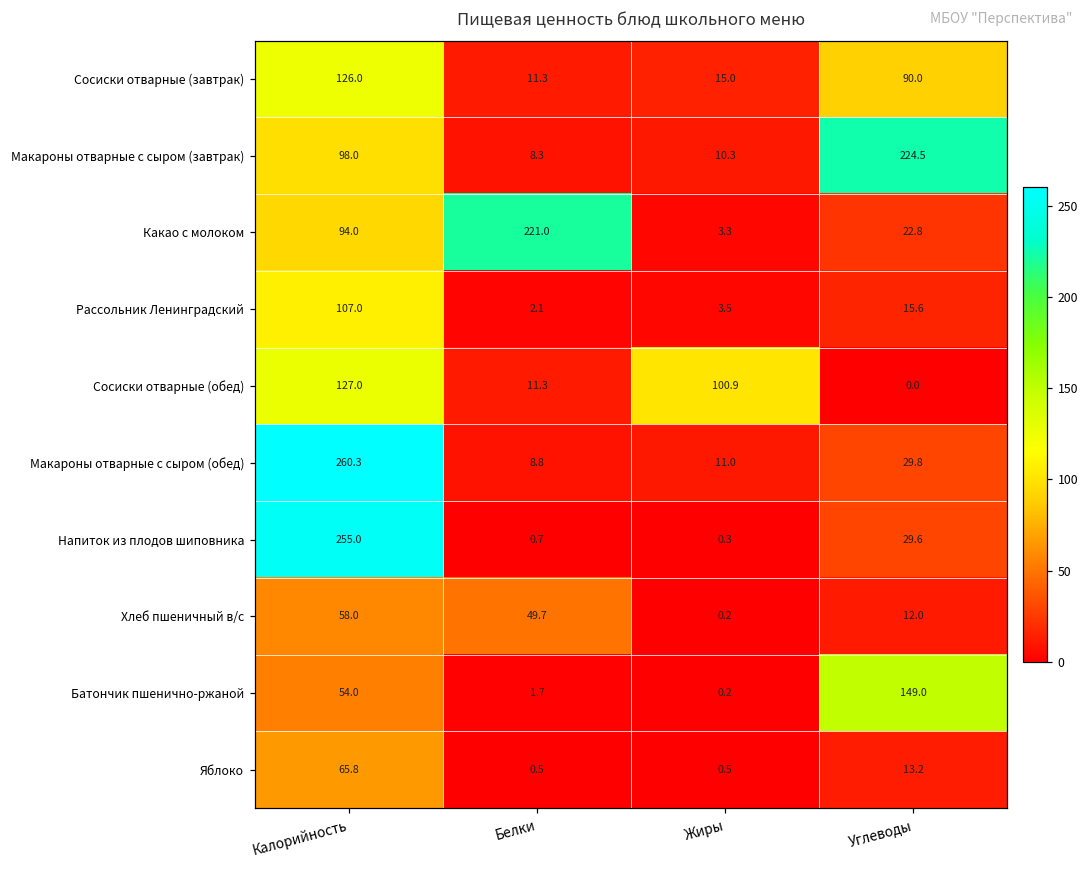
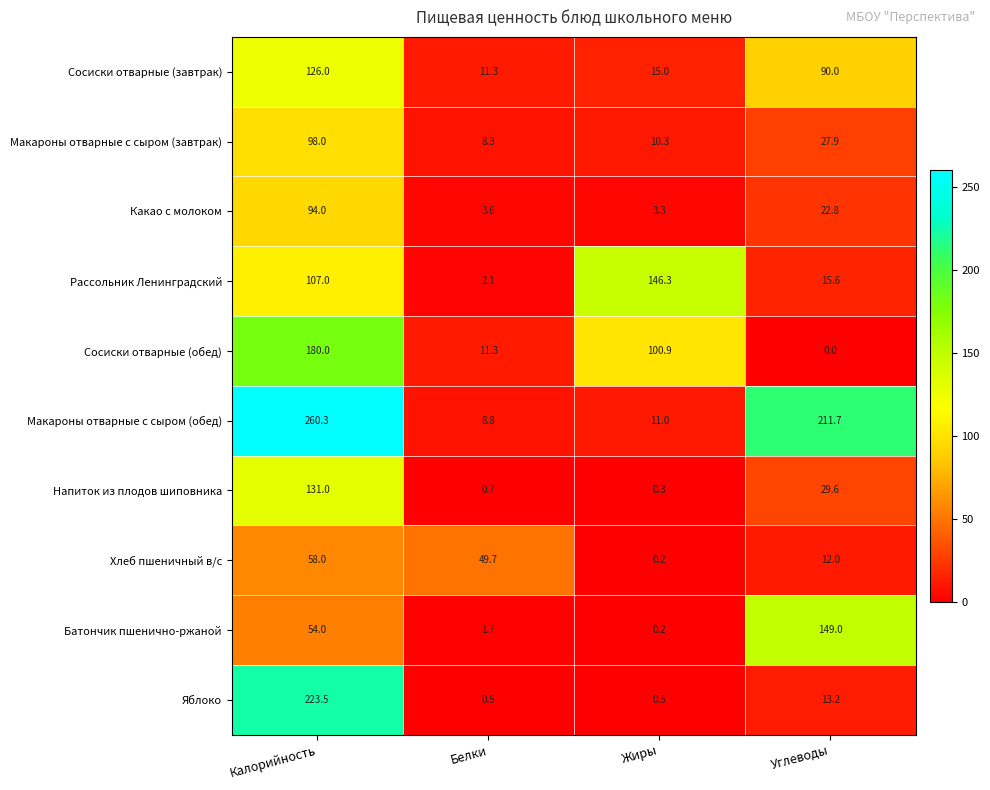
Макароны отварные с сыром (завтрак), Углеводы: 224.5 -> 27.9
Какао с молоком, Белки: 221.0 -> 3.6
Рассольник Ленинградский, Жиры: 3.5 -> 146.3
Сосиски отварные (обед), Калорийность: 127.0 -> 180.0
Макароны отварные с сыром (обед), Углеводы: 29.8 -> 211.7
Напиток из плодов шиповника, Калорийность: 255.0 -> 131.0
Яблоко, Калорийность: 65.8 -> 223.5
